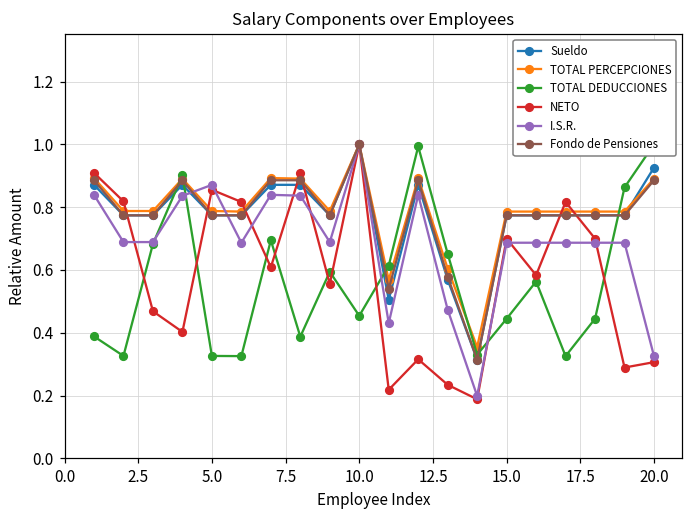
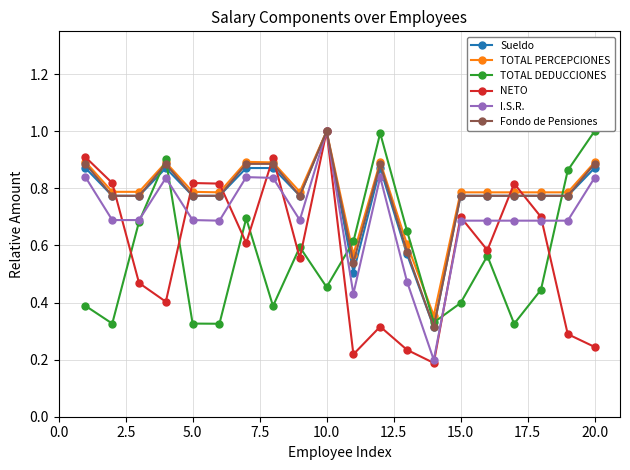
NETO, 5.0: 0.86 -> 0.82
I.S.R., 5.0: 0.87 -> 0.69
TOTAL DEDUCCIONES, 15.0: 0.44 -> 0.40
Sueldo, 20.0: 0.93 -> 0.87
NETO, 20.0: 0.31 -> 0.24
I.S.R., 20.0: 0.33 -> 0.84
